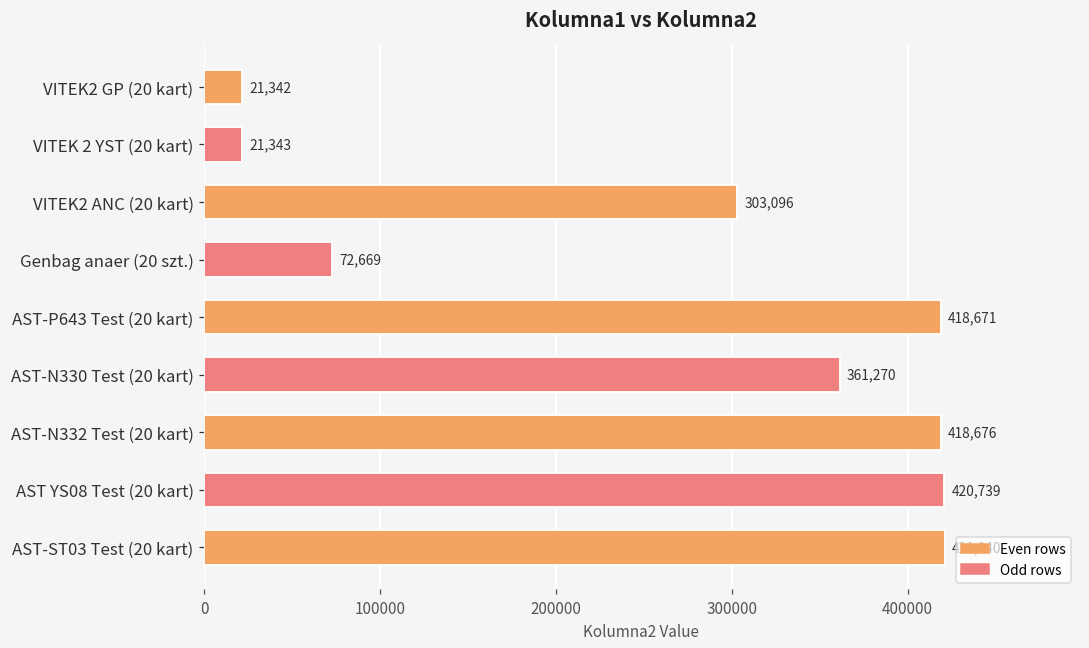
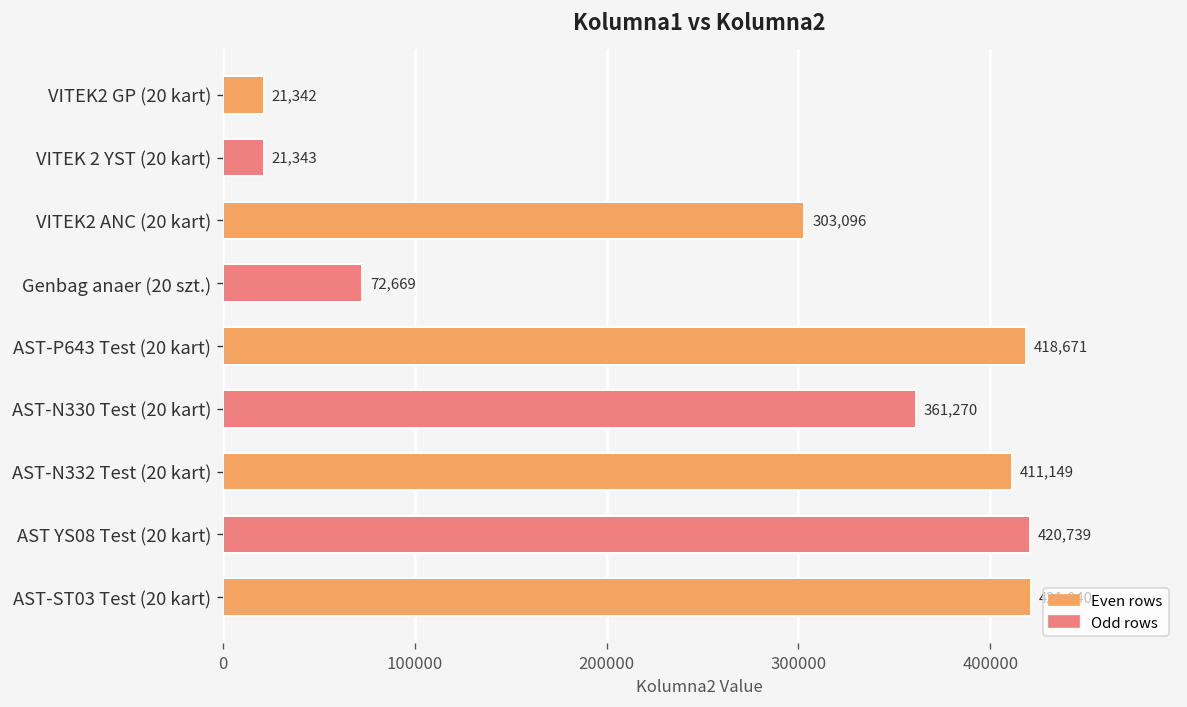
AST-N332 Test (20 kart): 418,676 -> 411,149
